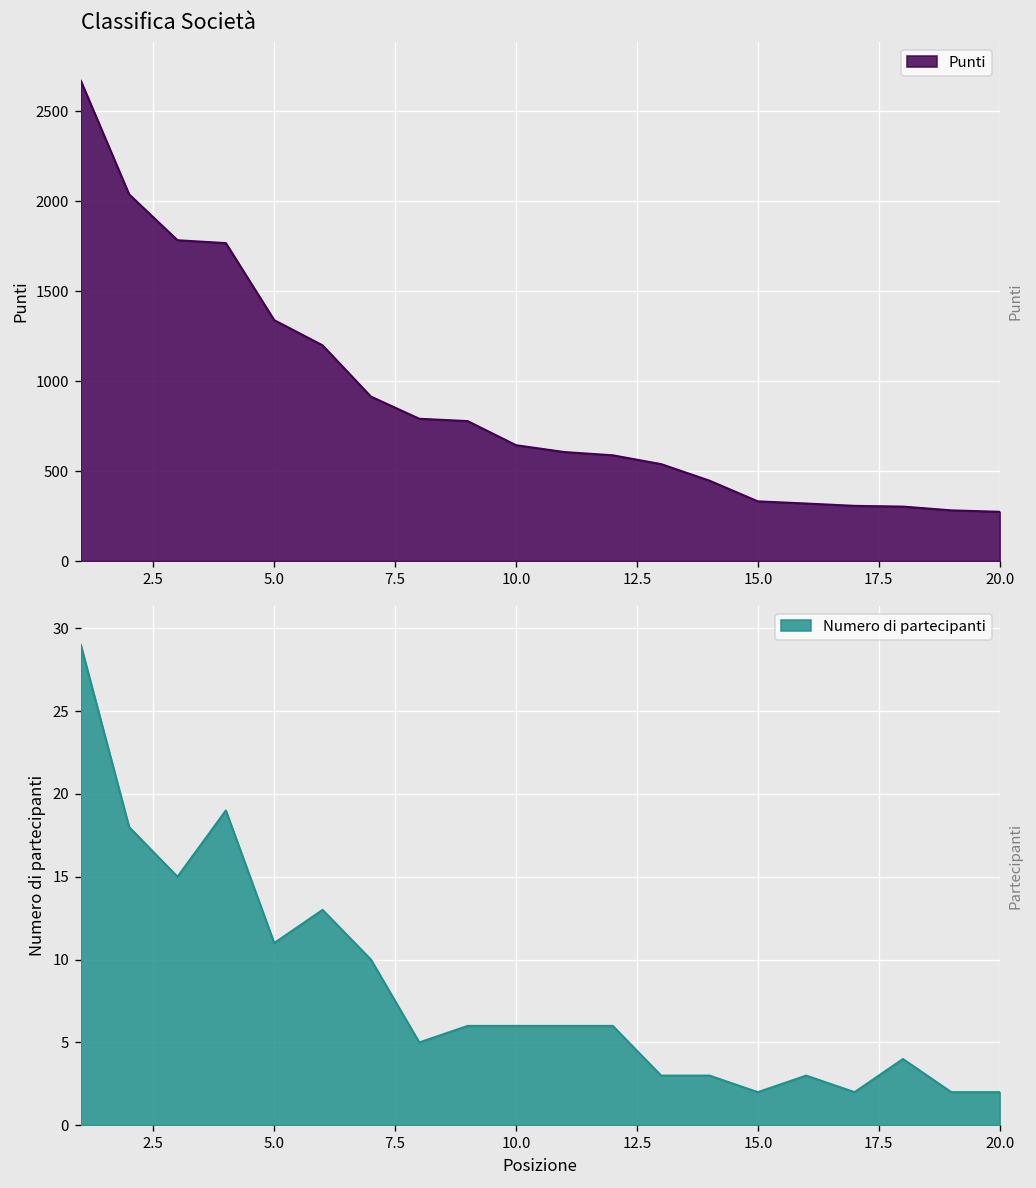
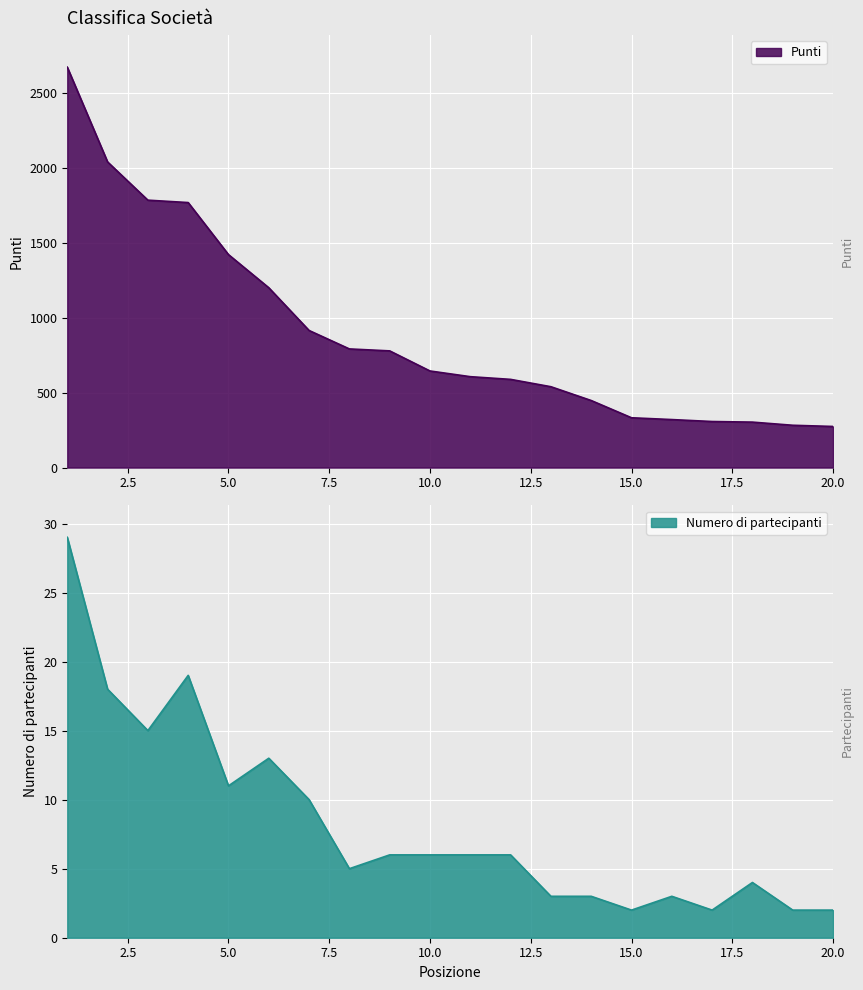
Classifica Società, 5.0: 1340 -> 1420
